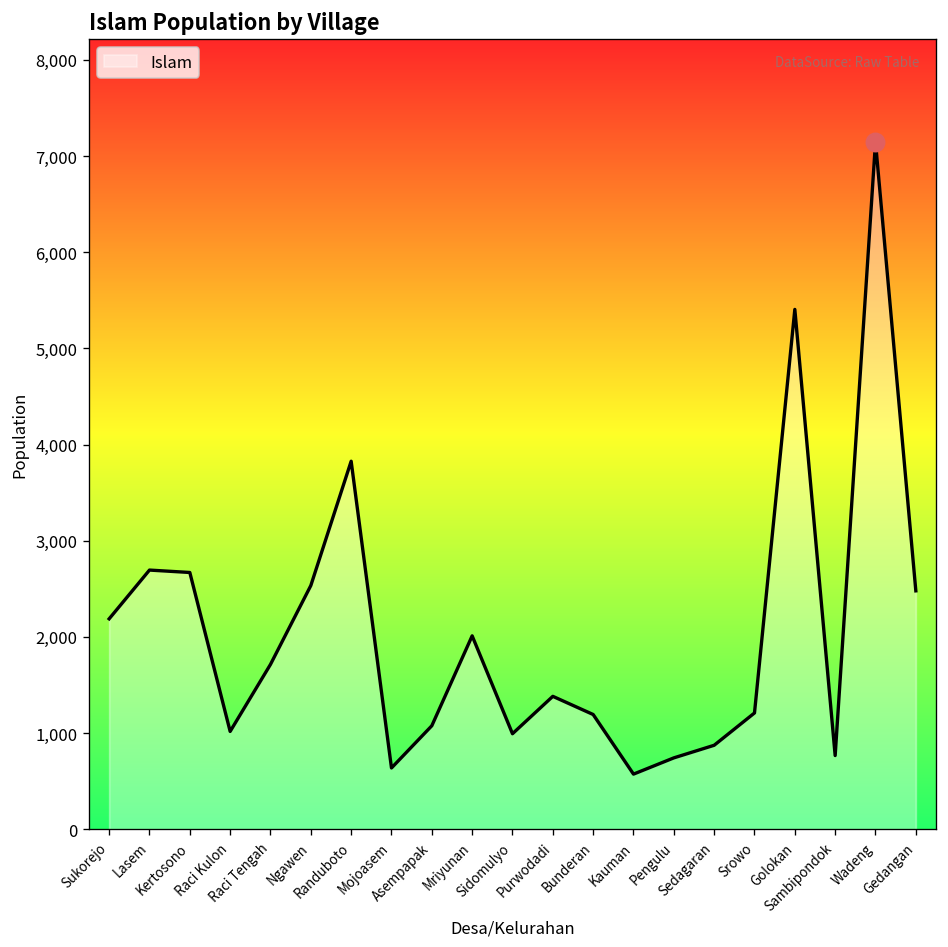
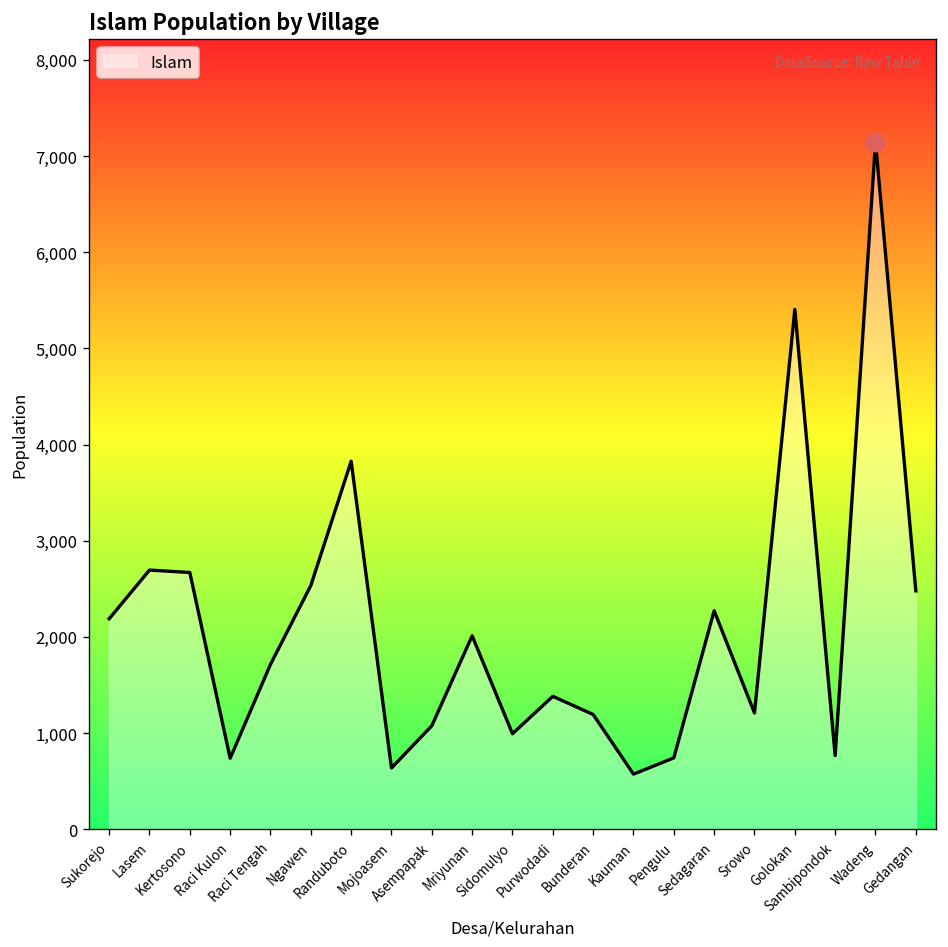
Islam, Raci Kulon: 1,000 -> 700
Islam, Sedagaran: 900 -> 2,300
